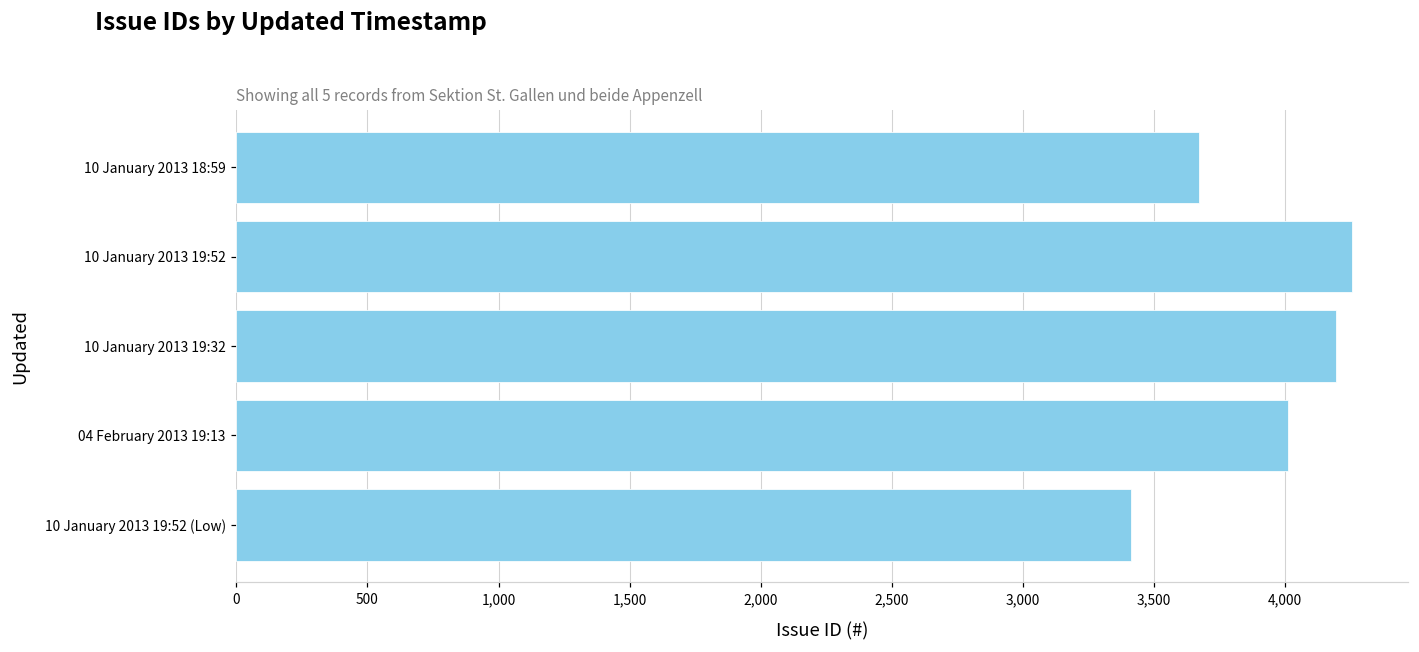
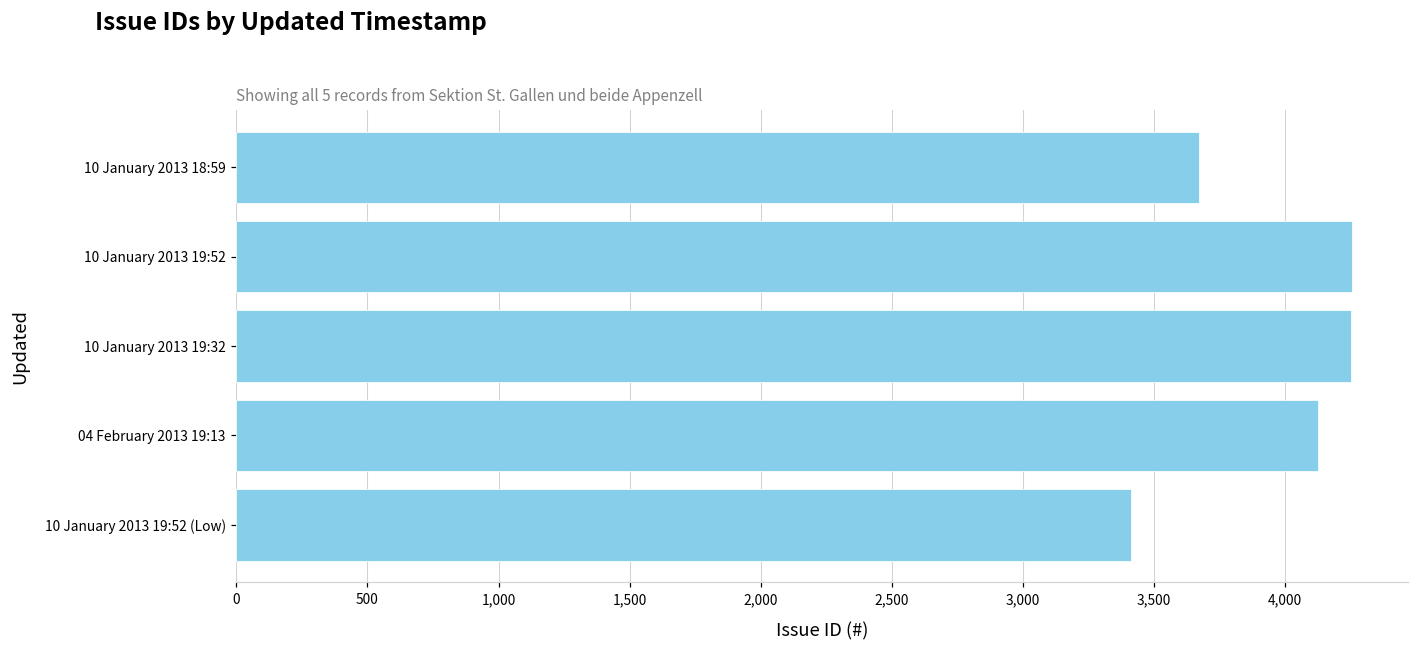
10 January 2013 19:32: 4,190 -> 4,250
04 February 2013 19:13: 4,010 -> 4,130
